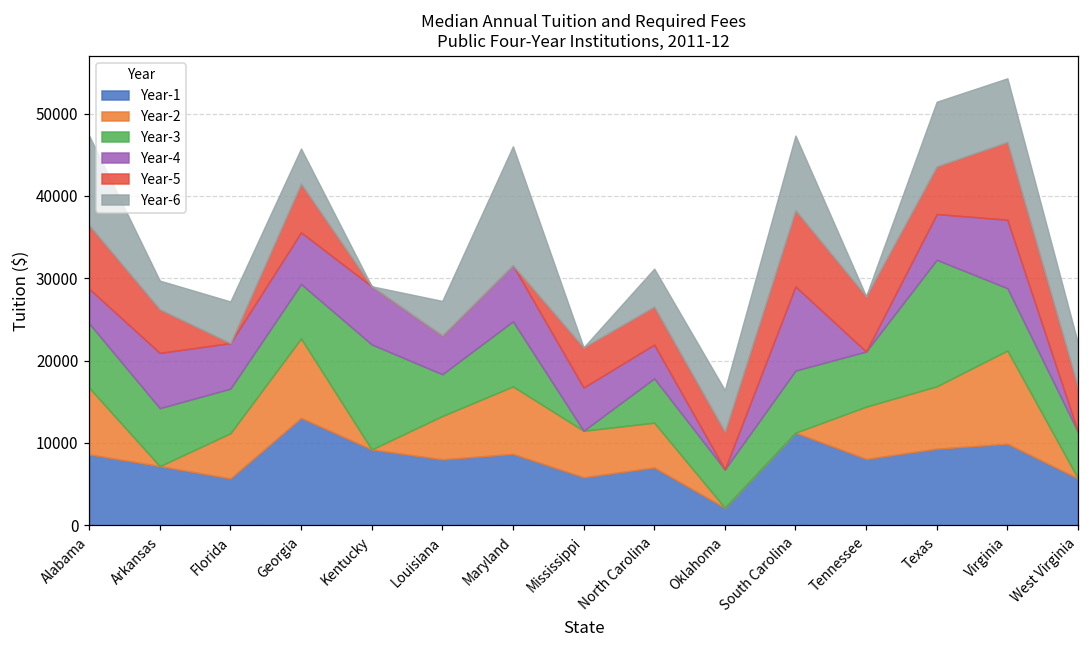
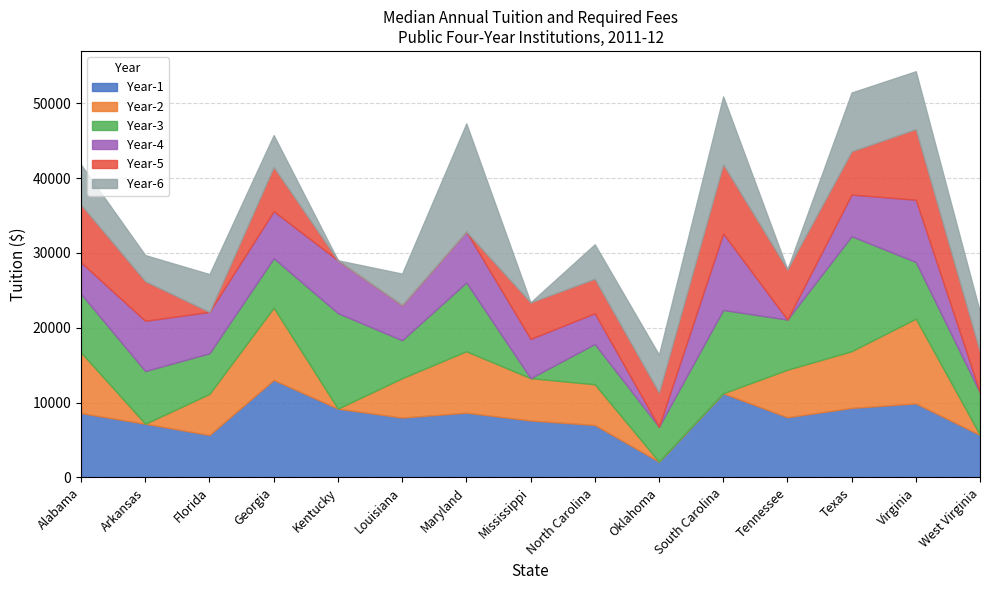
Year-6, Alabama: 11000 -> 5000
Year-3, Maryland: 8000 -> 9000
Year-1, Mississippi: 6000 -> 8000
Year-3, South Carolina: 8000 -> 11000
